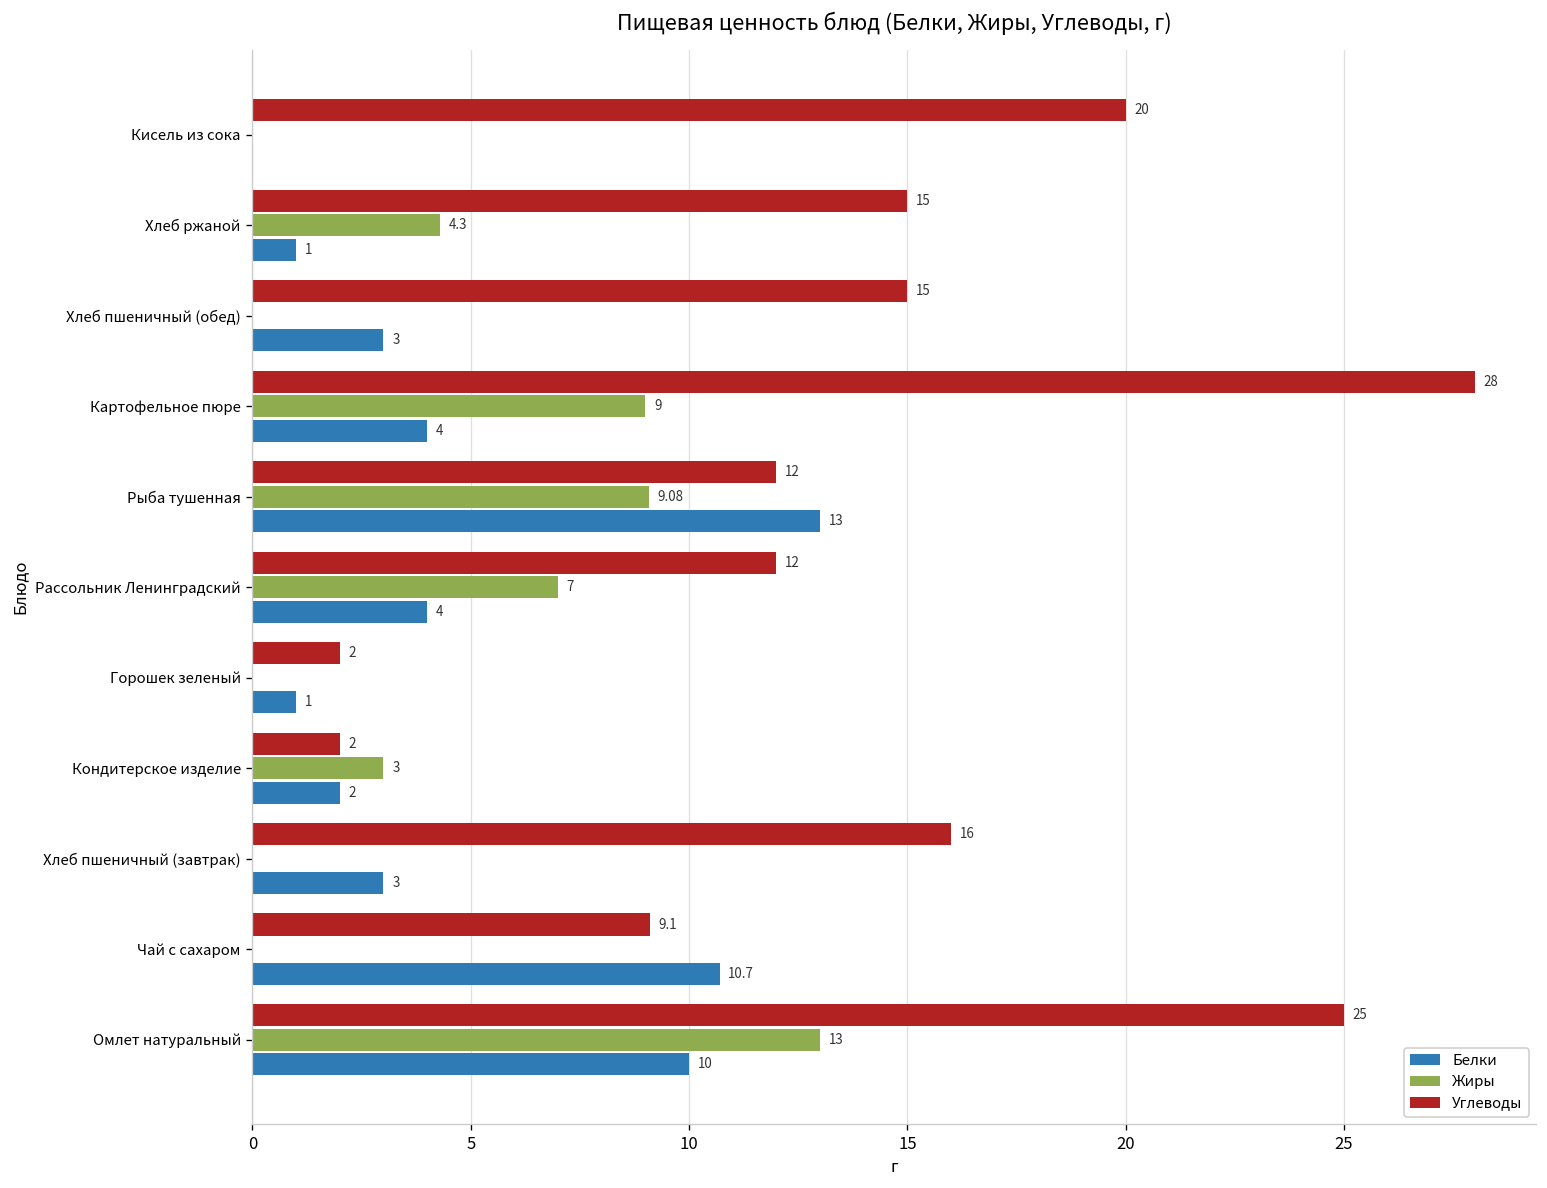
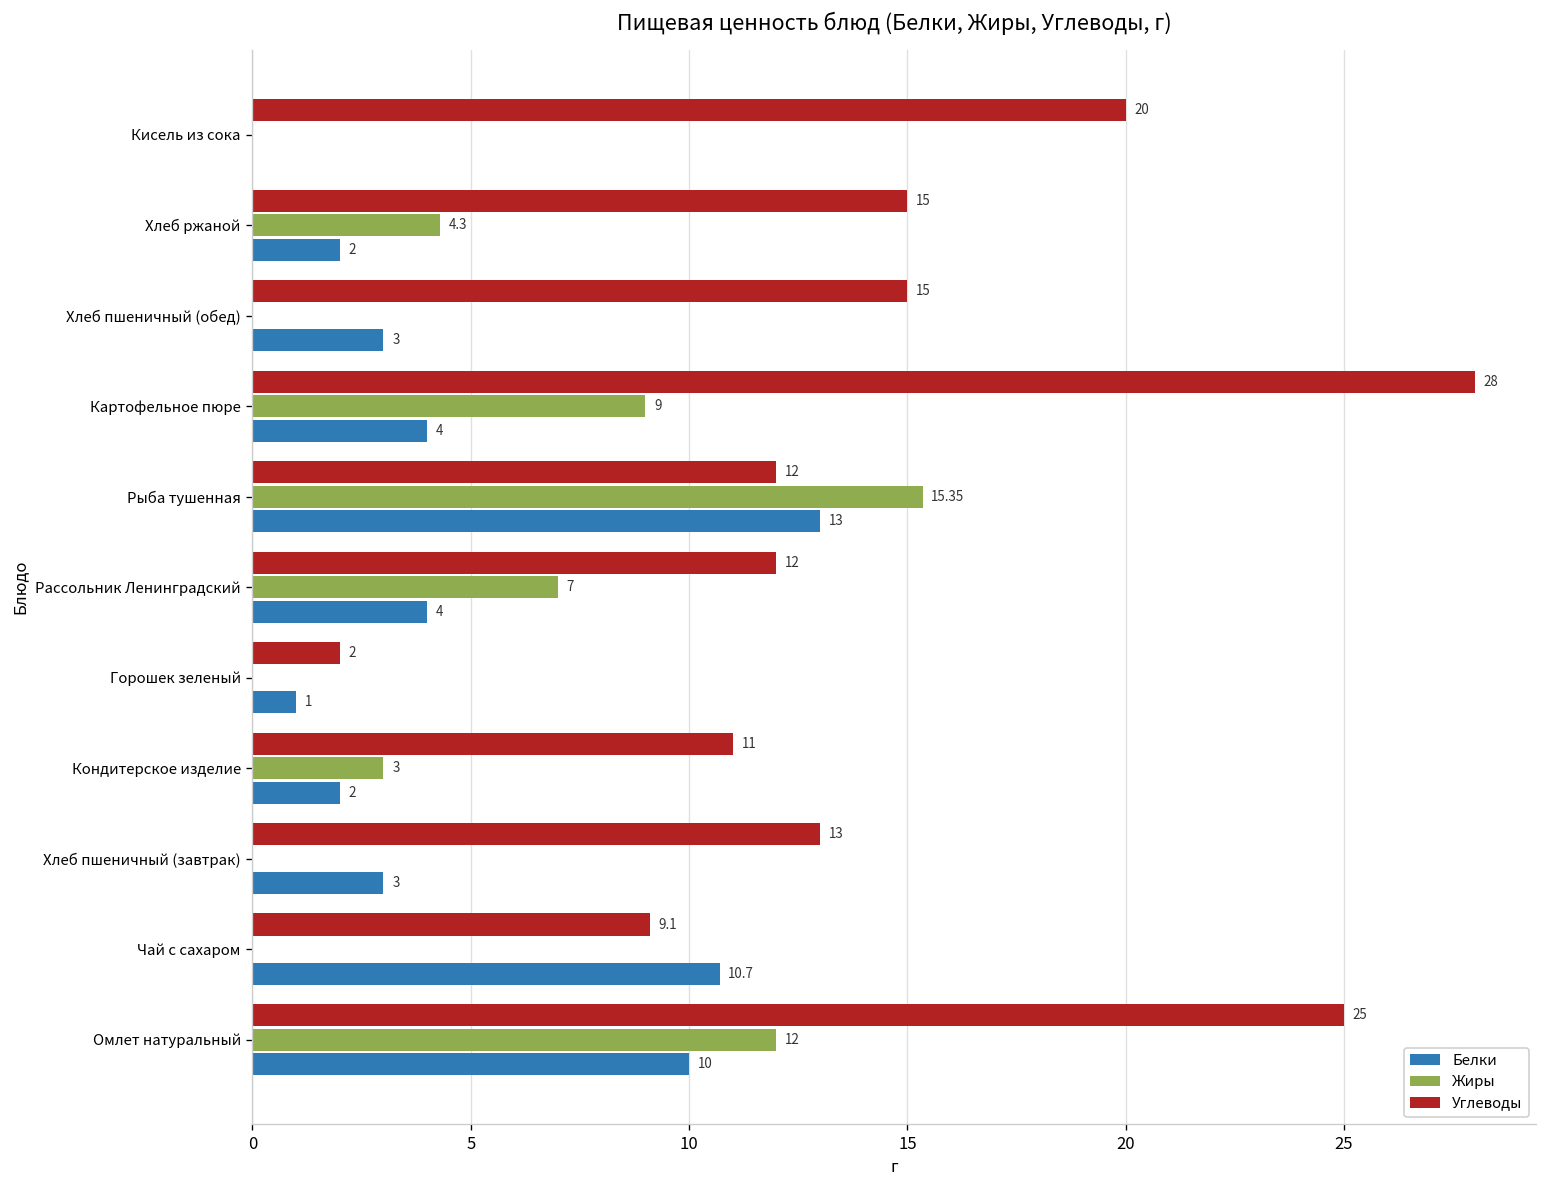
Белки, Хлеб ржаной: 1 -> 2
Жиры, Рыба тушенная: 9.08 -> 15.35
Углеводы, Кондитерское изделие: 2 -> 11
Углеводы, Хлеб пшеничный (завтрак): 16 -> 13
Жиры, Омлет натуральный: 13 -> 12
